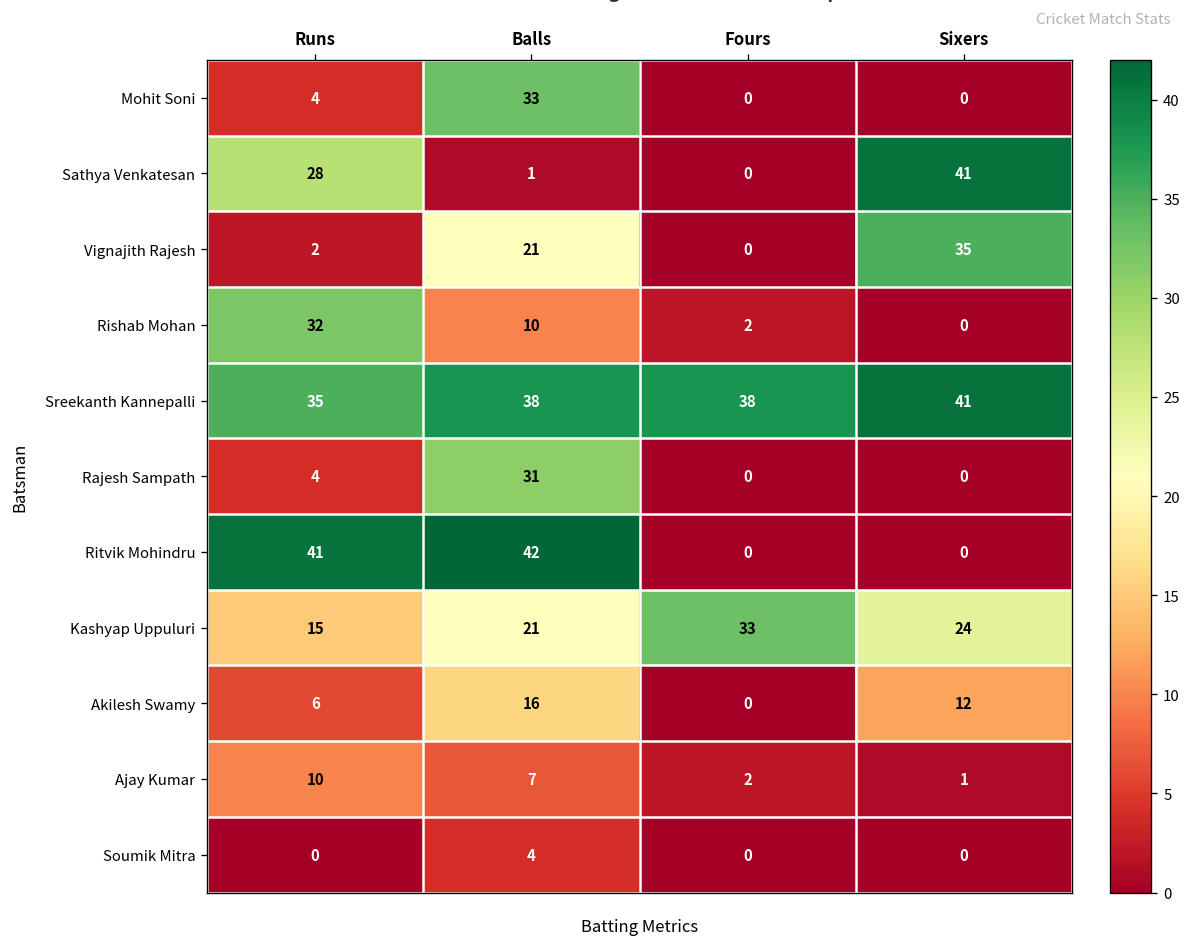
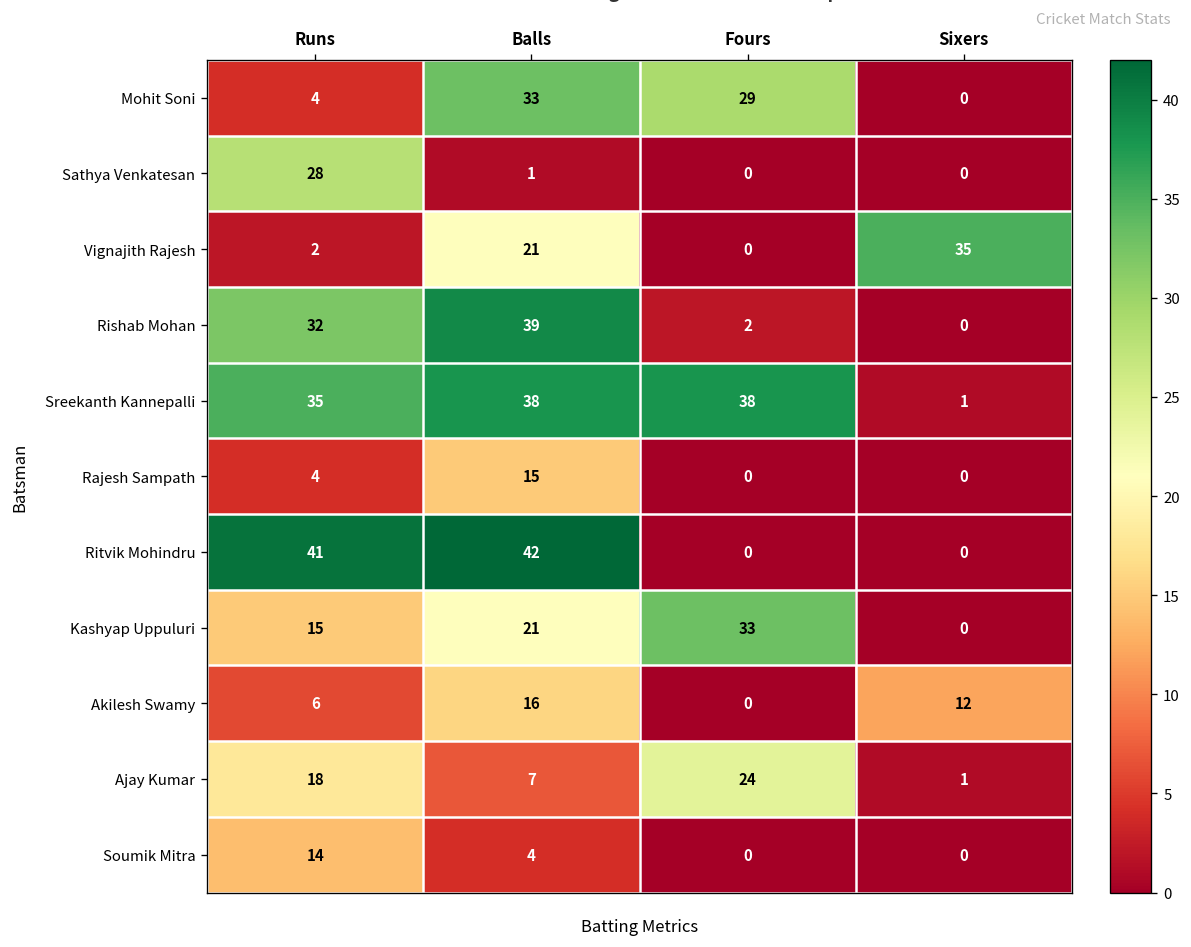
Mohit Soni, Fours: 0 -> 29
Sathya Venkatesan, Sixers: 41 -> 0
Rishab Mohan, Balls: 10 -> 39
Sreekanth Kannepalli, Sixers: 41 -> 1
Rajesh Sampath, Balls: 31 -> 15
Kashyap Uppuluri, Sixers: 24 -> 0
Ajay Kumar, Runs: 10 -> 18
Ajay Kumar, Fours: 2 -> 24
Soumik Mitra, Runs: 0 -> 14
